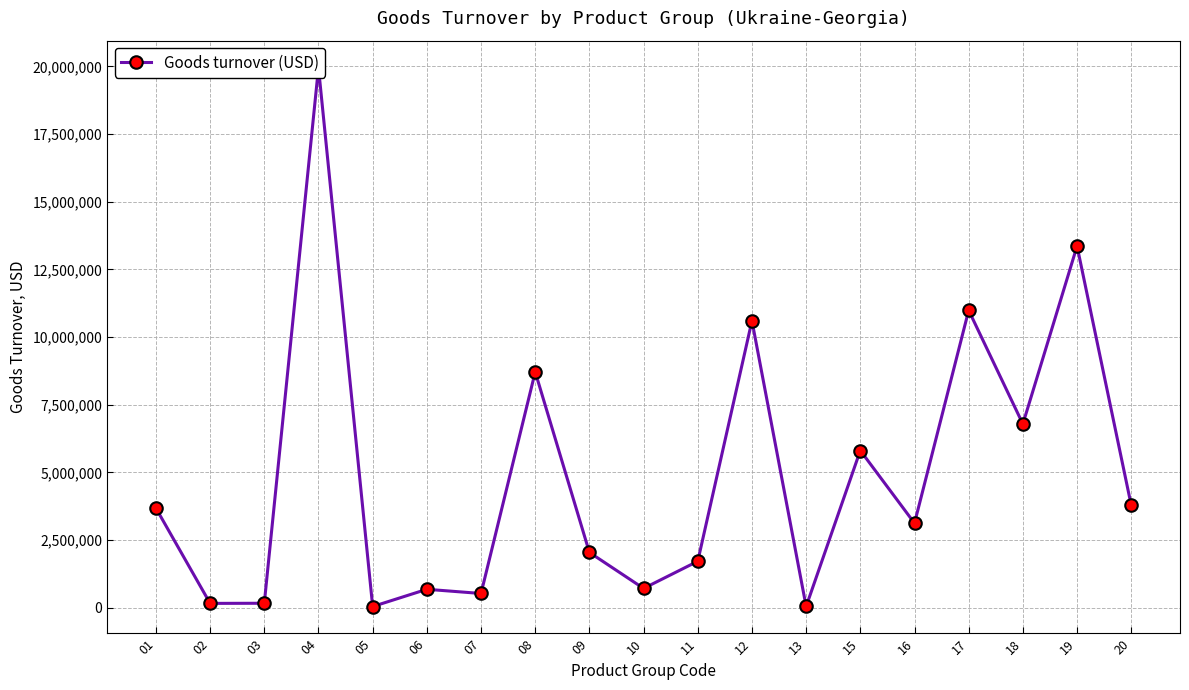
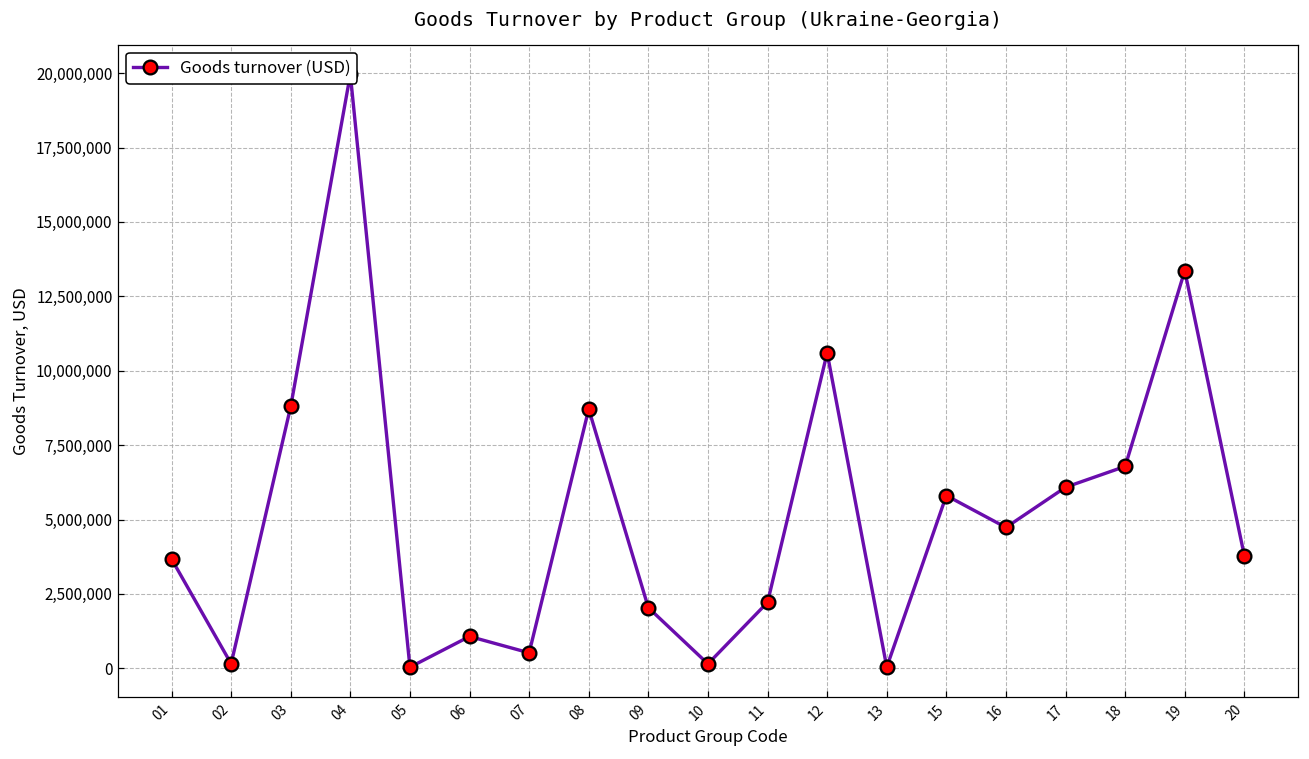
03: 200,000 -> 8,800,000
06: 700,000 -> 1,100,000
10: 700,000 -> 200,000
11: 1,700,000 -> 2,200,000
16: 3,100,000 -> 4,700,000
17: 11,000,000 -> 6,100,000
